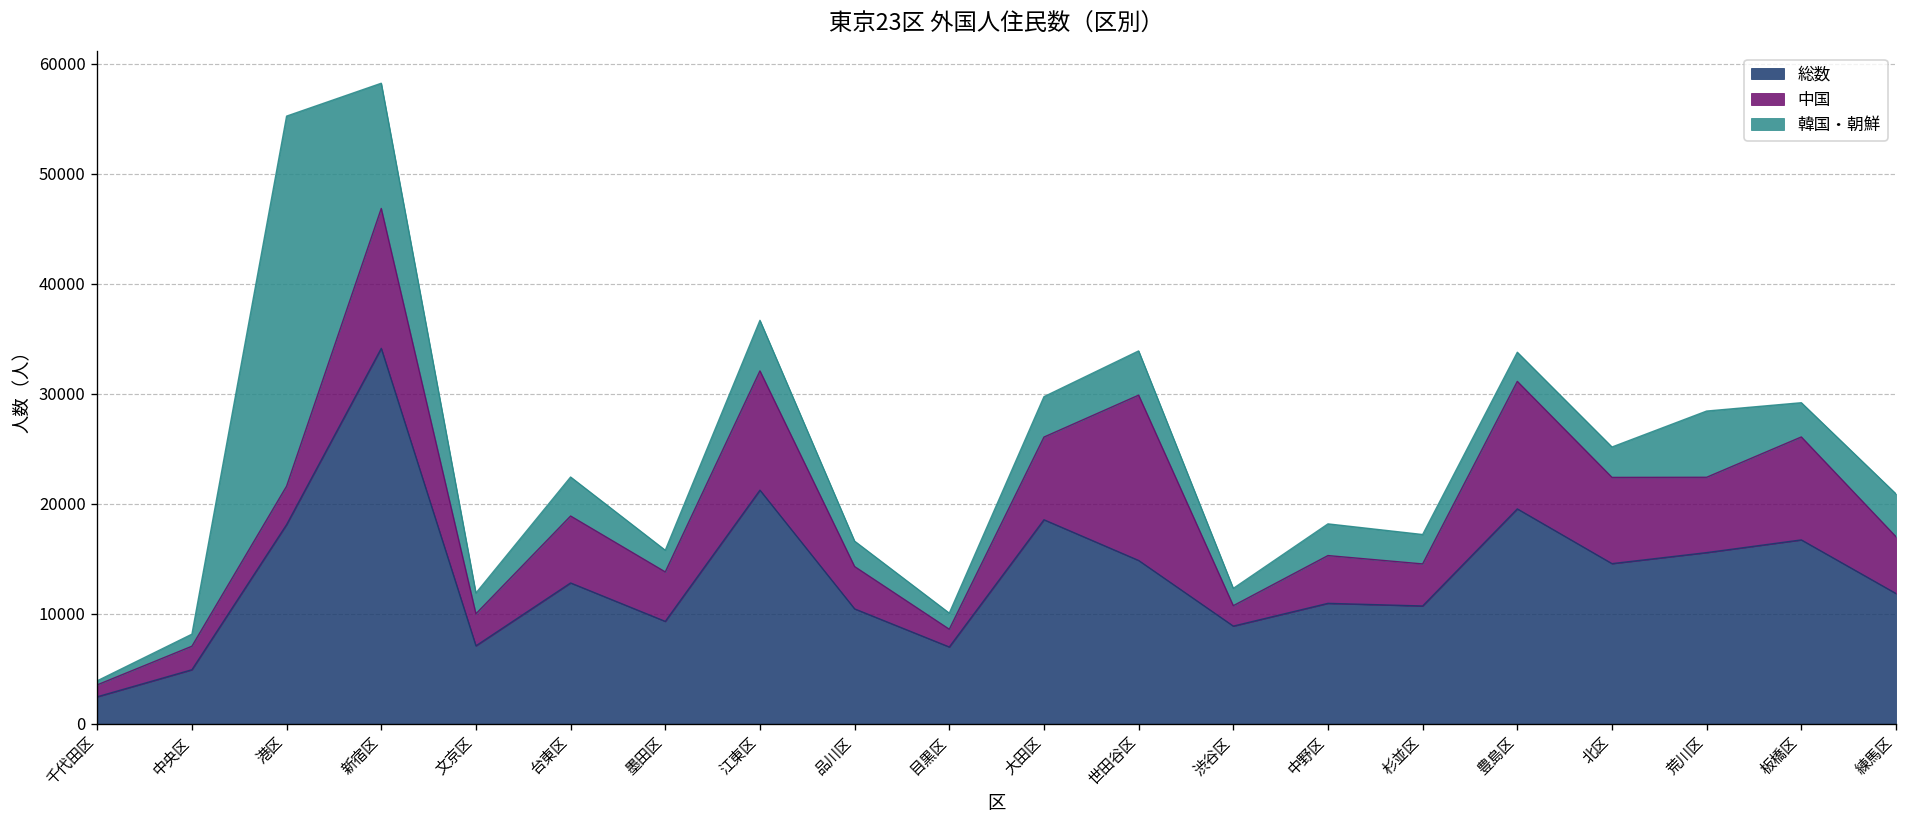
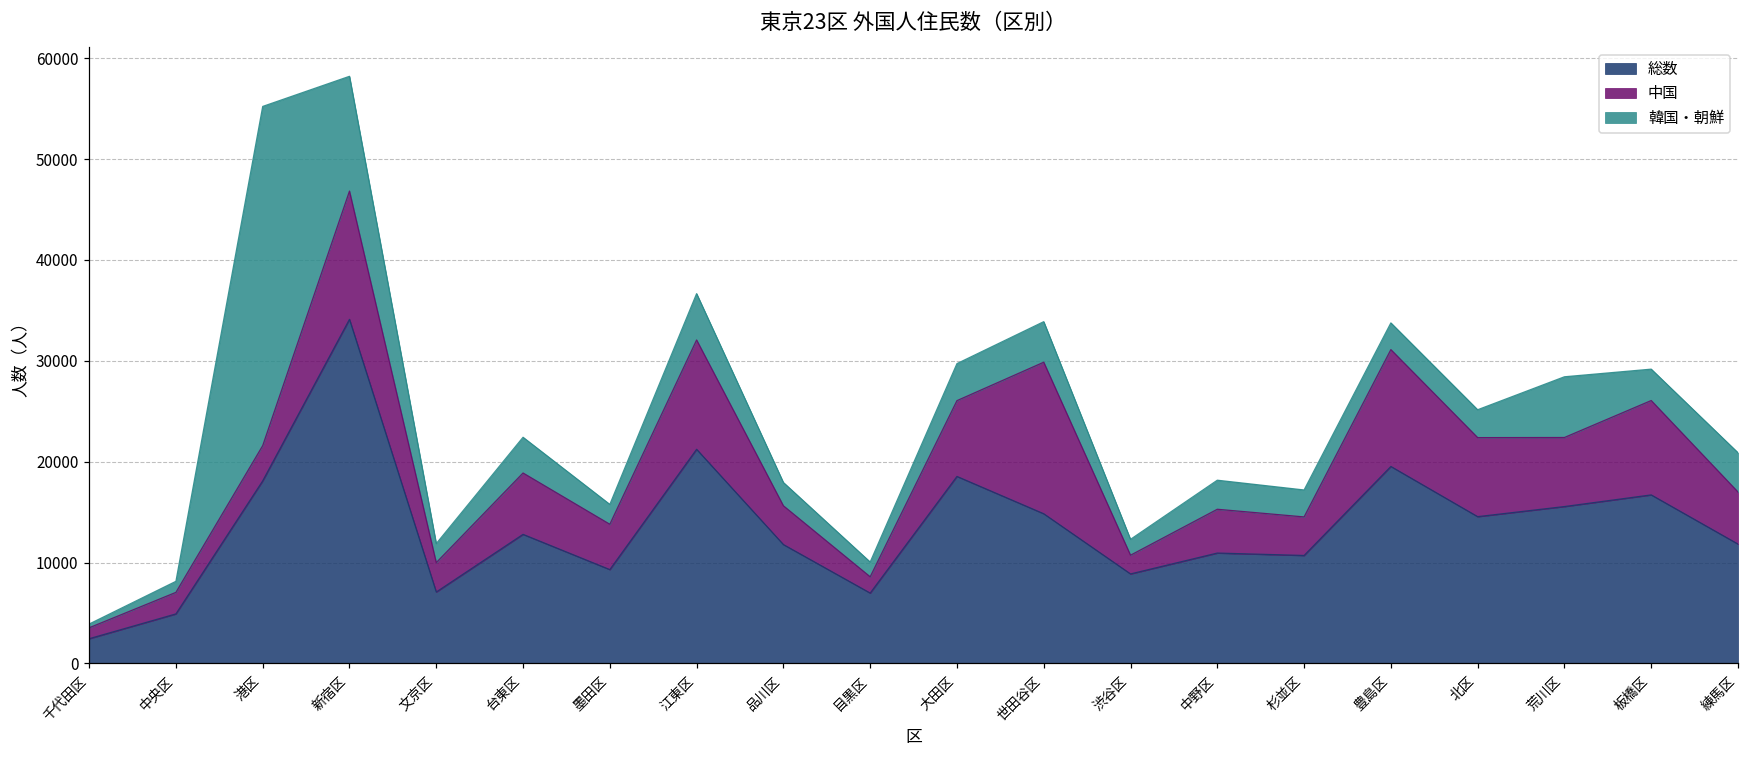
総数, 品川区: 10000 -> 12000
